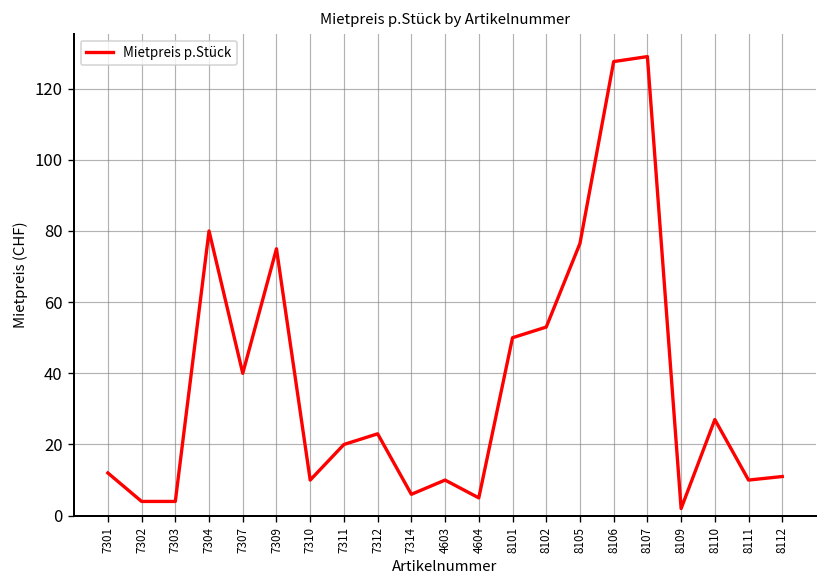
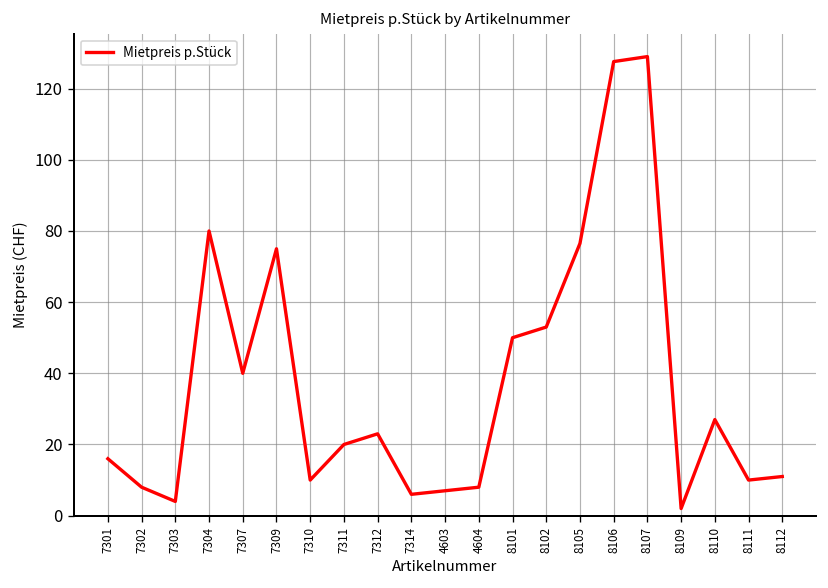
7301: 12 -> 16
7302: 4 -> 8
4603: 10 -> 7
4604: 5 -> 8
